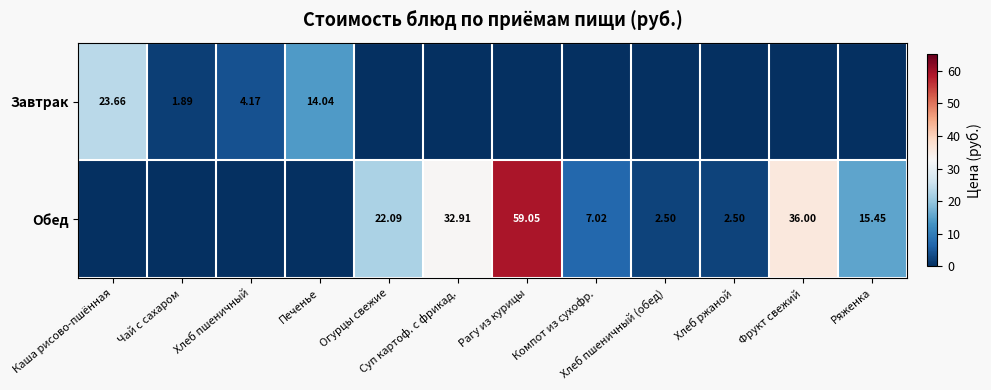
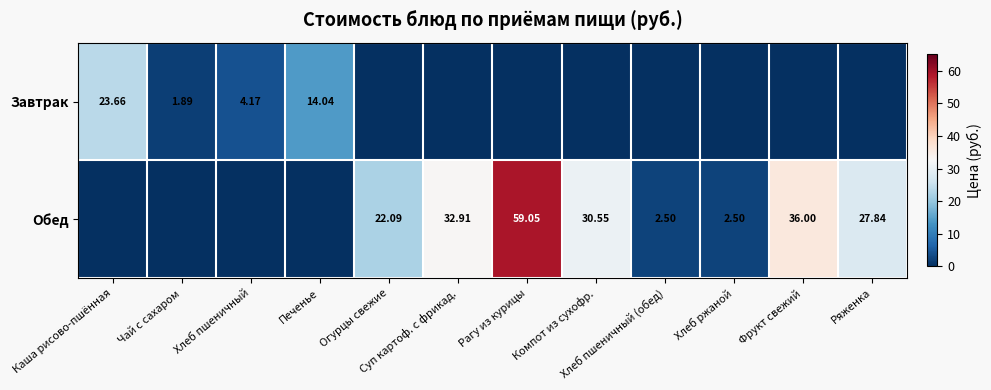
Обед, Компот из сухофр.: 7.02 -> 30.55
Обед, Ряженка: 15.45 -> 27.84
